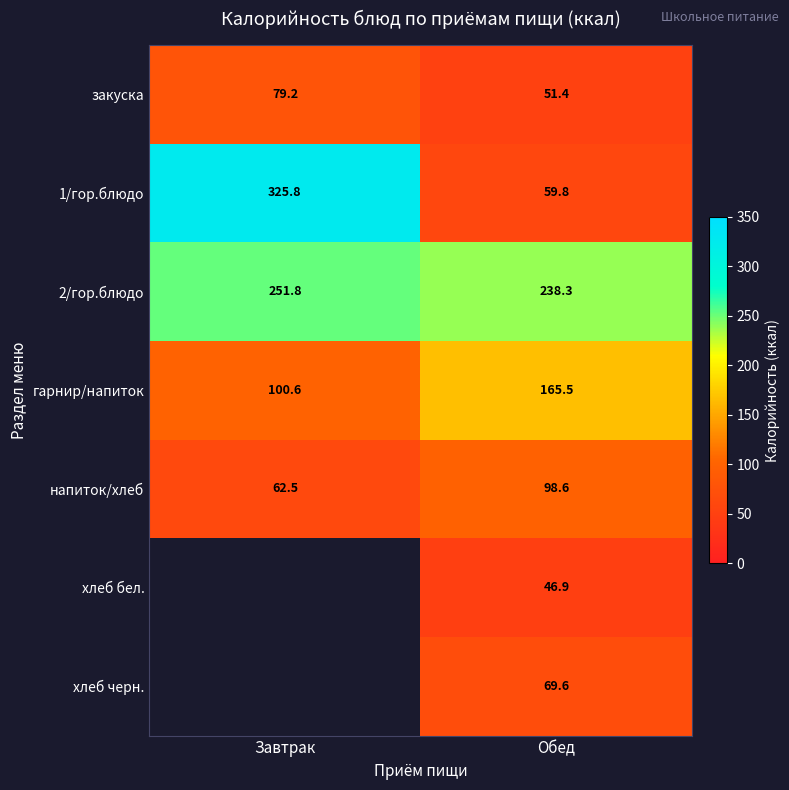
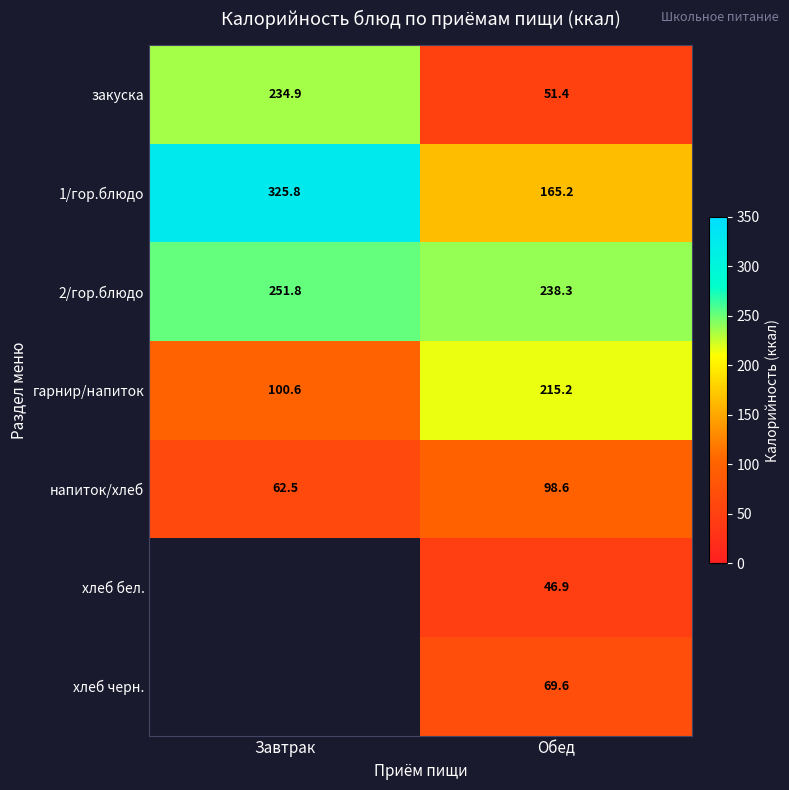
закуска, Завтрак: 79.2 -> 234.9
1/гор.блюдо, Обед: 59.8 -> 165.2
гарнир/напиток, Обед: 165.5 -> 215.2
